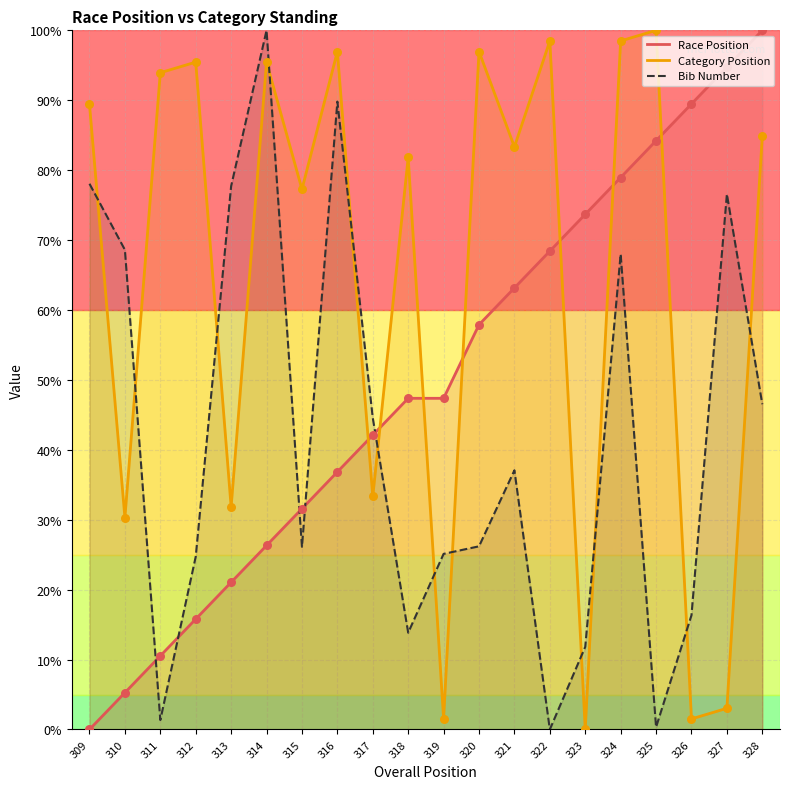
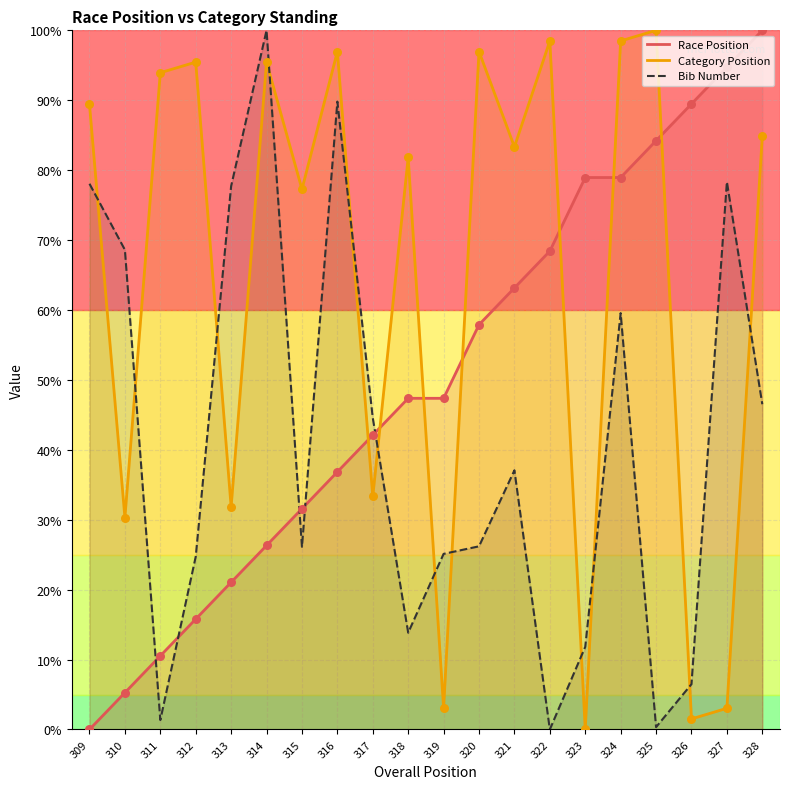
Category Position, 319: 2% -> 3%
Race Position, 323: 74% -> 79%
Bib Number, 324: 68% -> 60%
Bib Number, 326: 16% -> 6%
Bib Number, 327: 77% -> 78%
